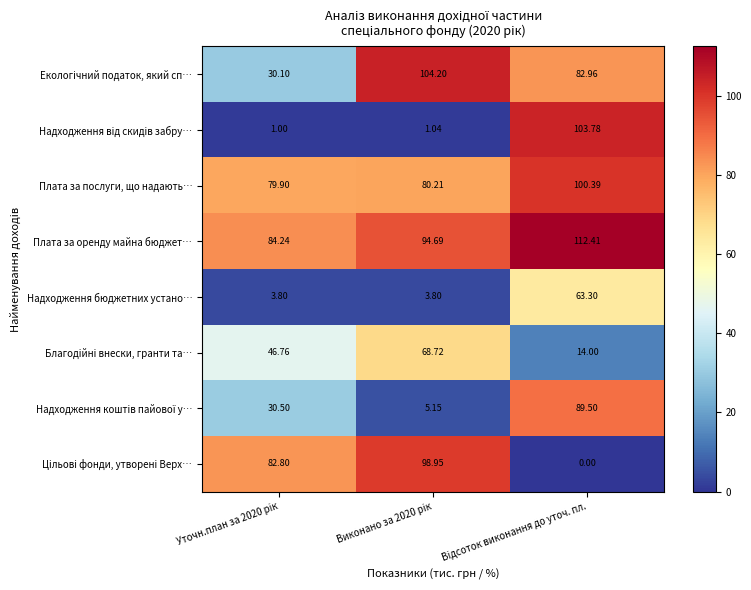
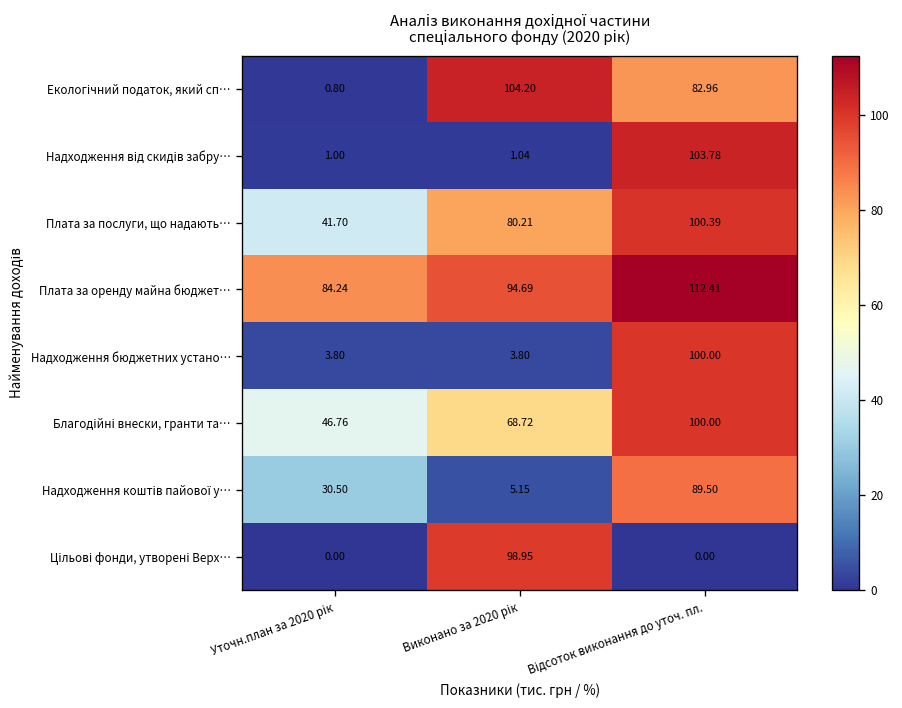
Екологічний податок, який сп…, Уточн.план за 2020 рік: 30.10 -> 0.80
Плата за послуги, що надають…, Уточн.план за 2020 рік: 79.90 -> 41.70
Надходження бюджетних устано…, Відсоток виконання до уточ. пл.: 63.30 -> 100.00
Благодійні внески, гранти та…, Відсоток виконання до уточ. пл.: 14.00 -> 100.00
Цільові фонди, утворені Верх…, Уточн.план за 2020 рік: 82.80 -> 0.00
